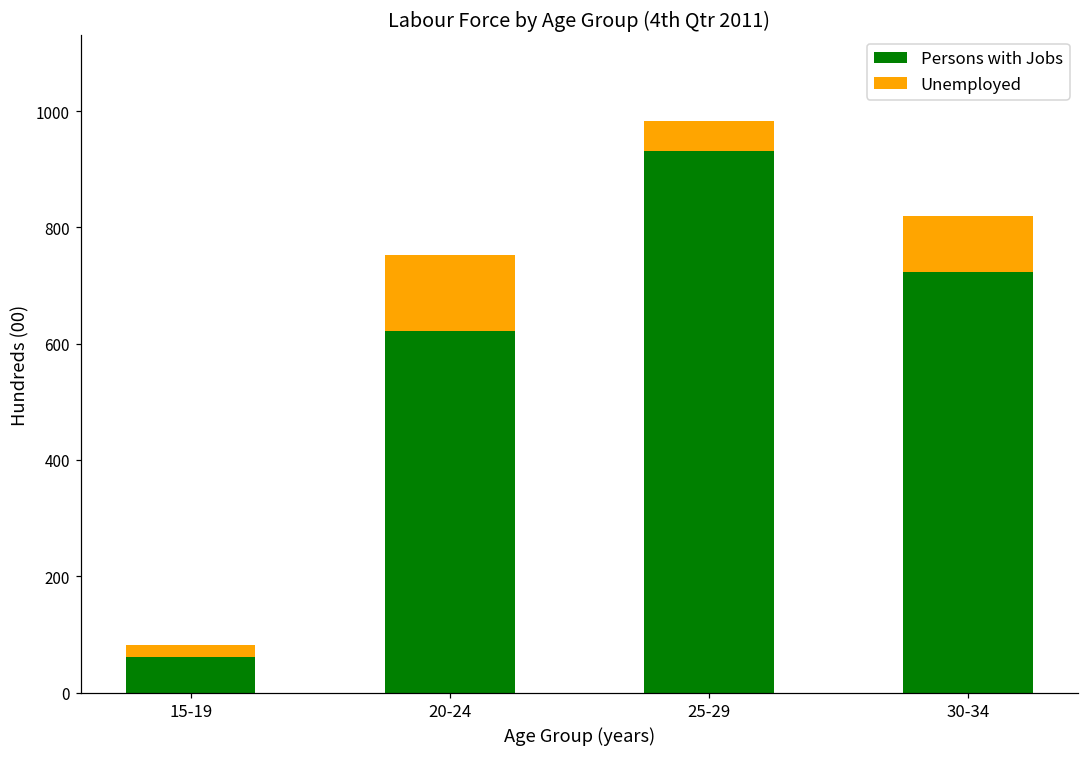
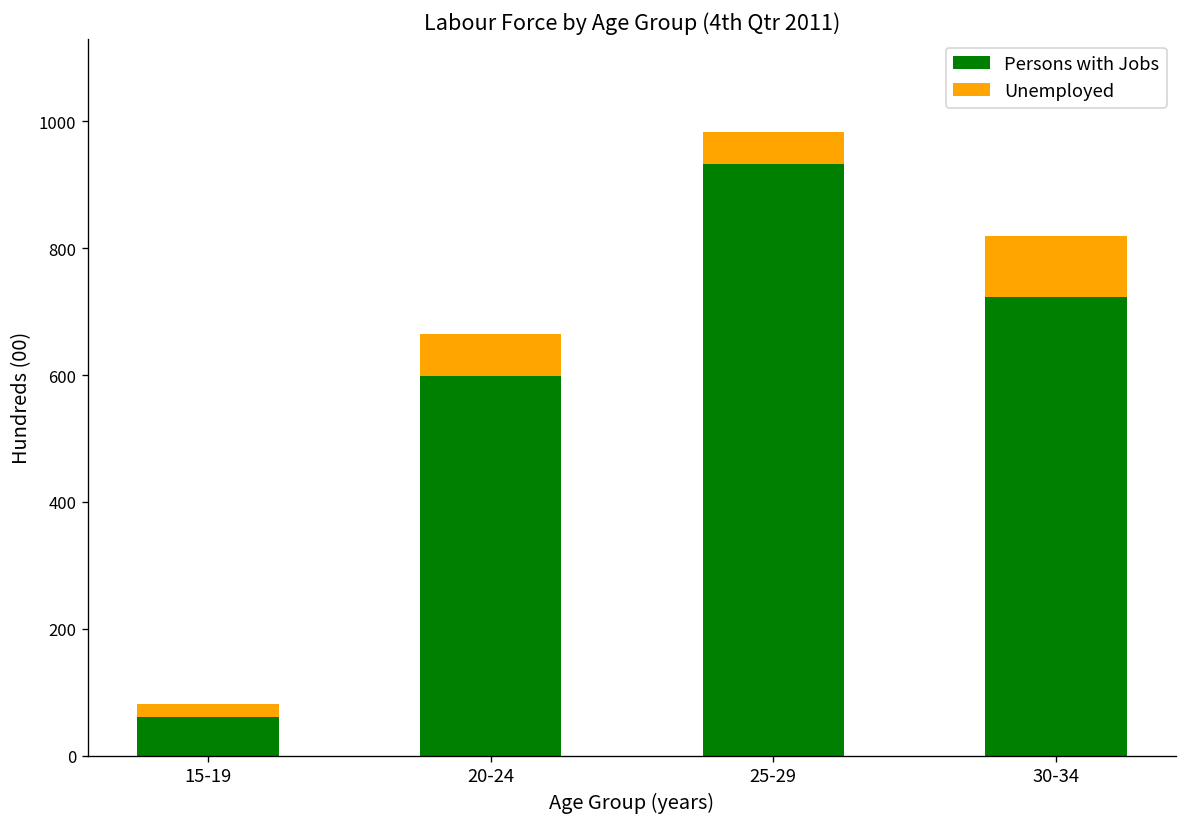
Persons with Jobs, 20-24: 620 -> 600
Unemployed, 20-24: 130 -> 70
